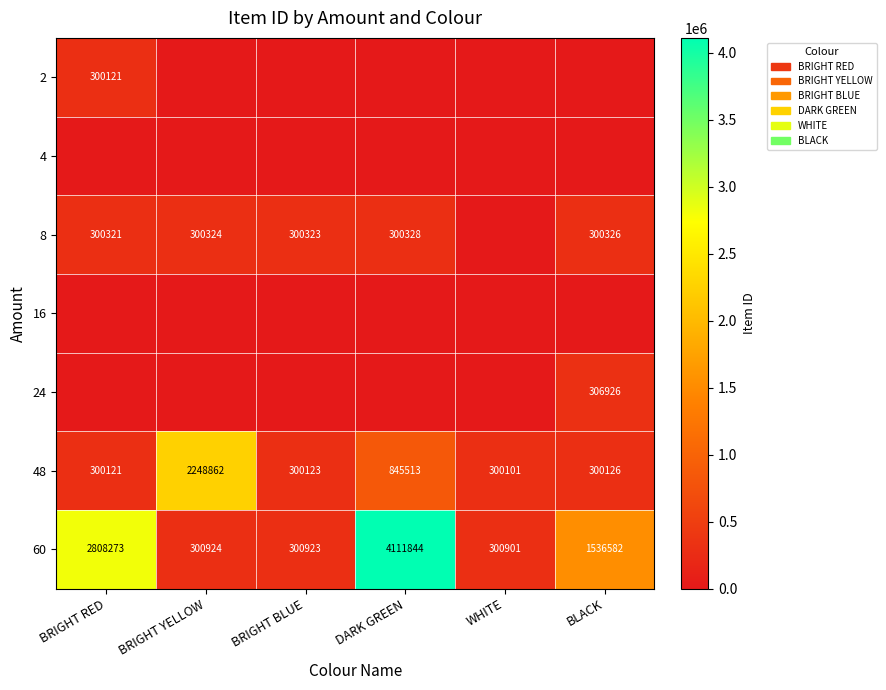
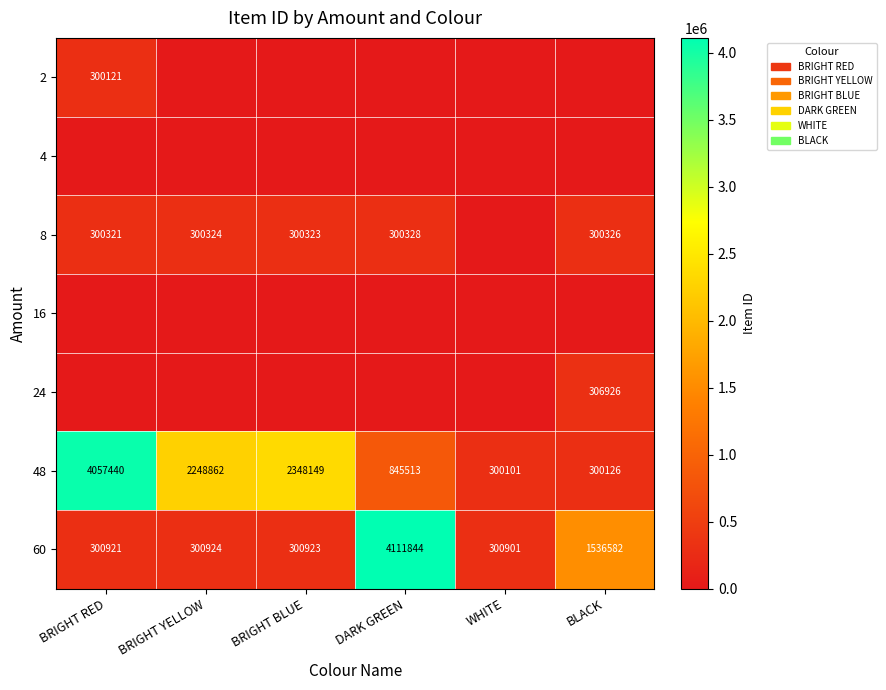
48, BRIGHT RED: 300121 -> 4057440
48, BRIGHT BLUE: 300123 -> 2348149
60, BRIGHT RED: 2808273 -> 300921
